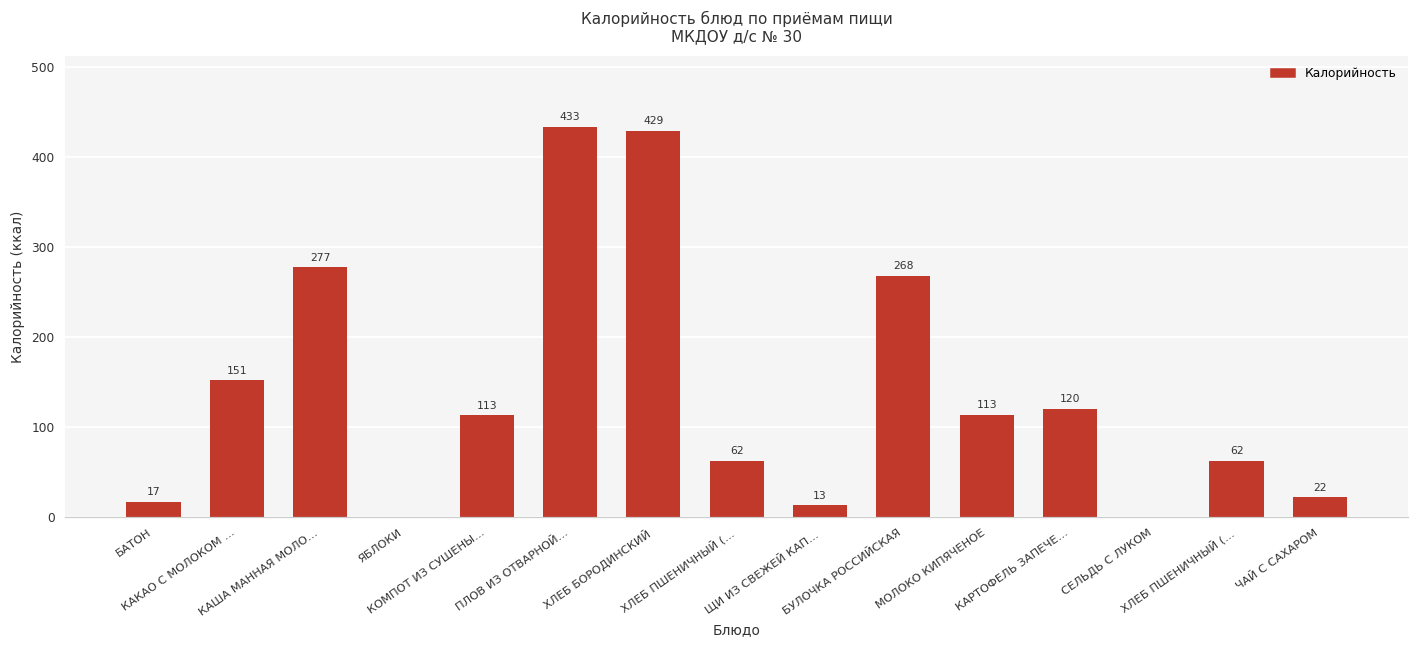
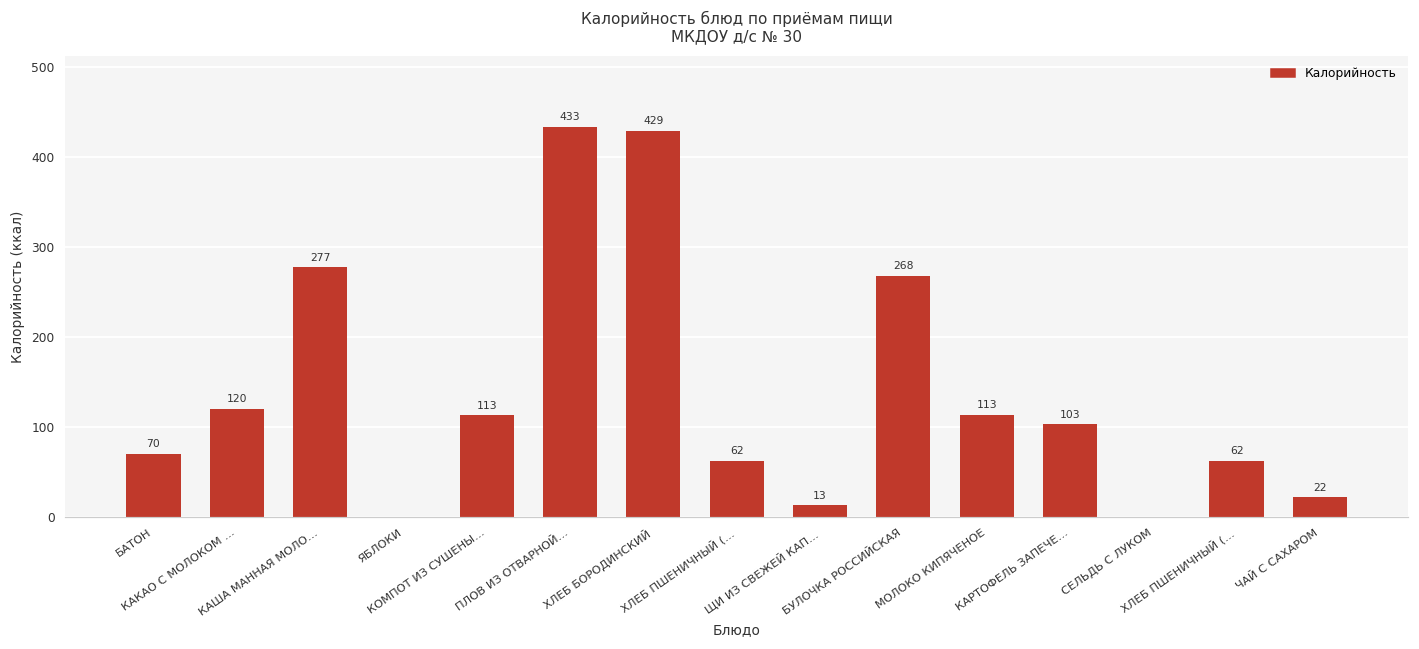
БАТОН: 17 -> 70
КАКАО С МОЛОКОМ …: 151 -> 120
КАРТОФЕЛЬ ЗАПЕЧЕ…: 120 -> 103
